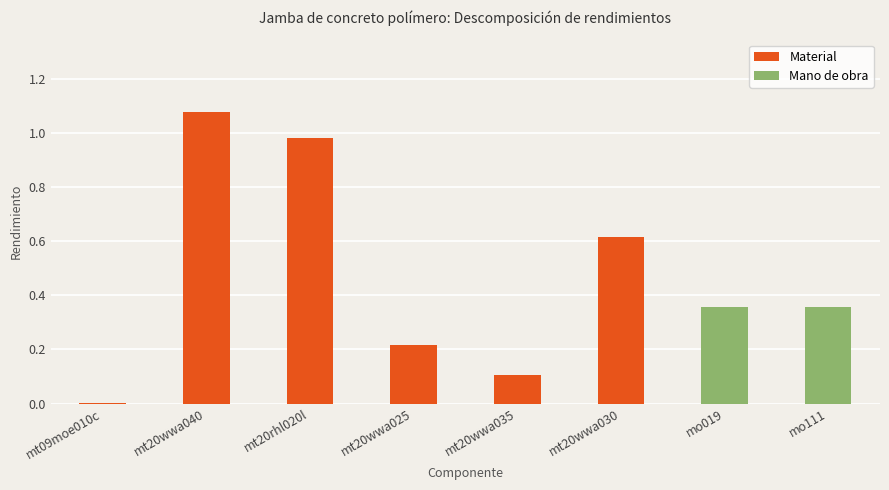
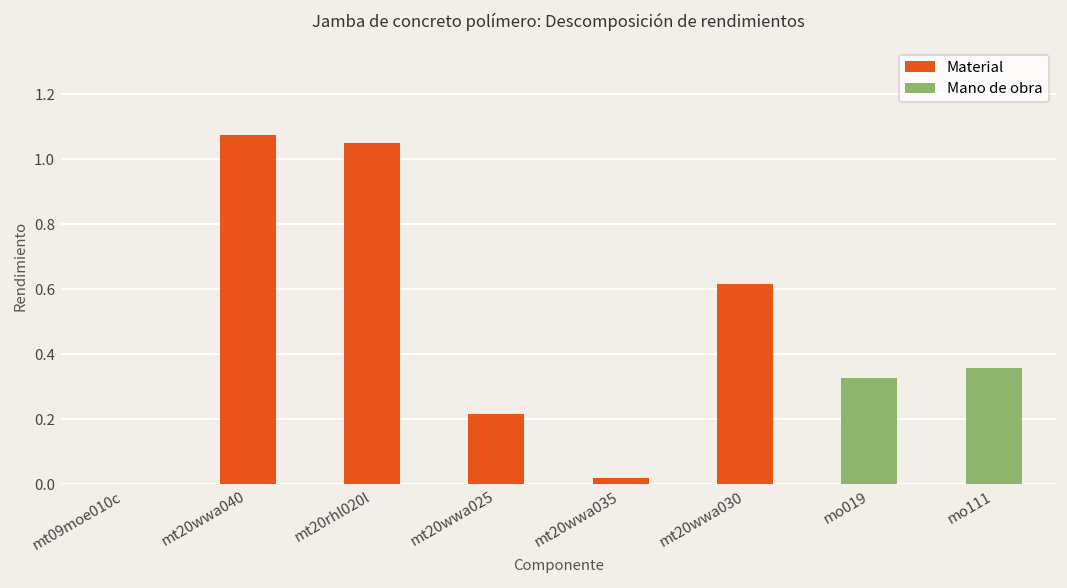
mt20rhl020l: 0.98 -> 1.05
mt20wwa035: 0.11 -> 0.02
mo019: 0.36 -> 0.33
